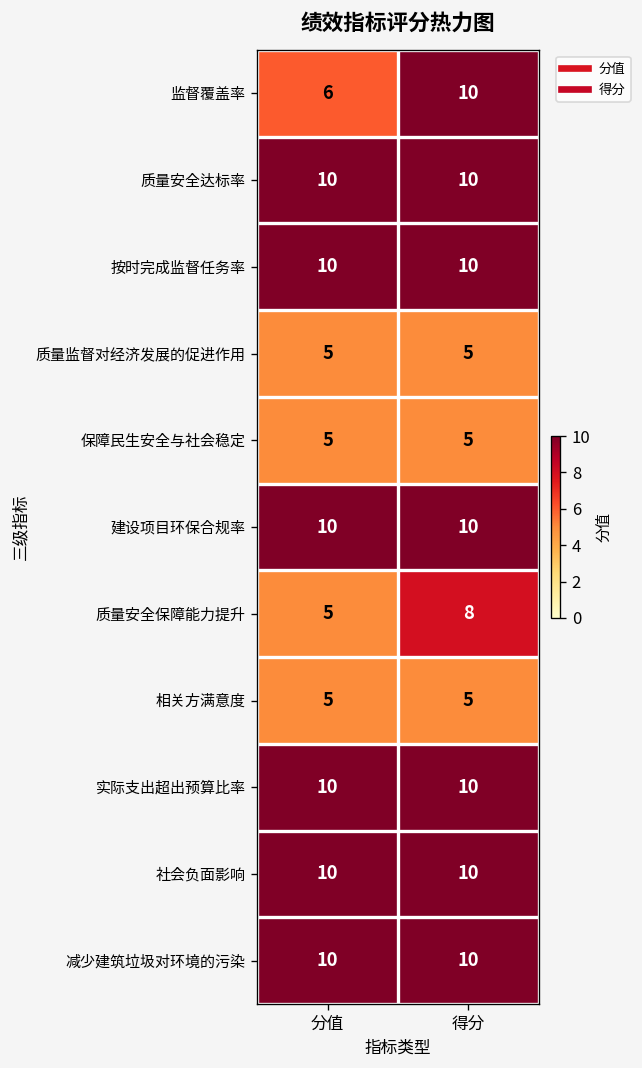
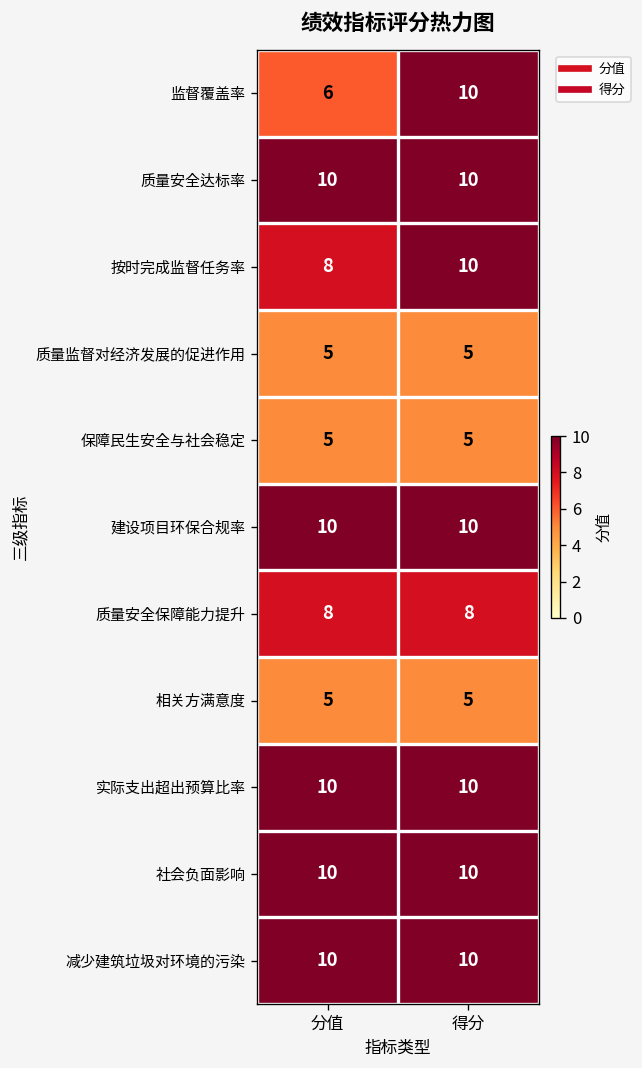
按时完成监督任务率, 分值: 10 -> 8
质量安全保障能力提升, 分值: 5 -> 8
